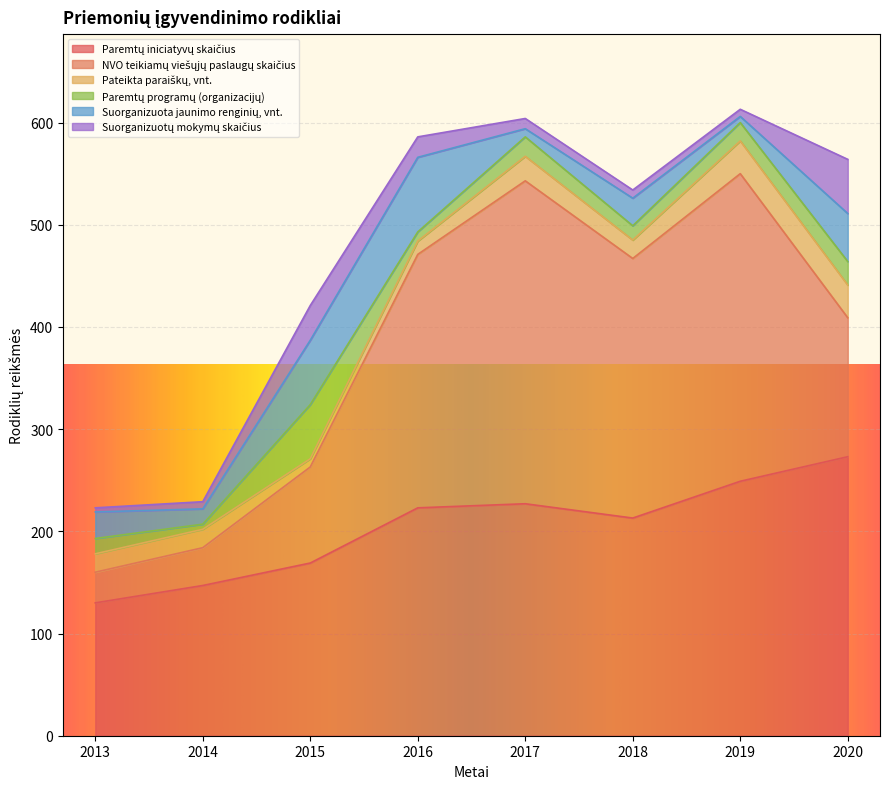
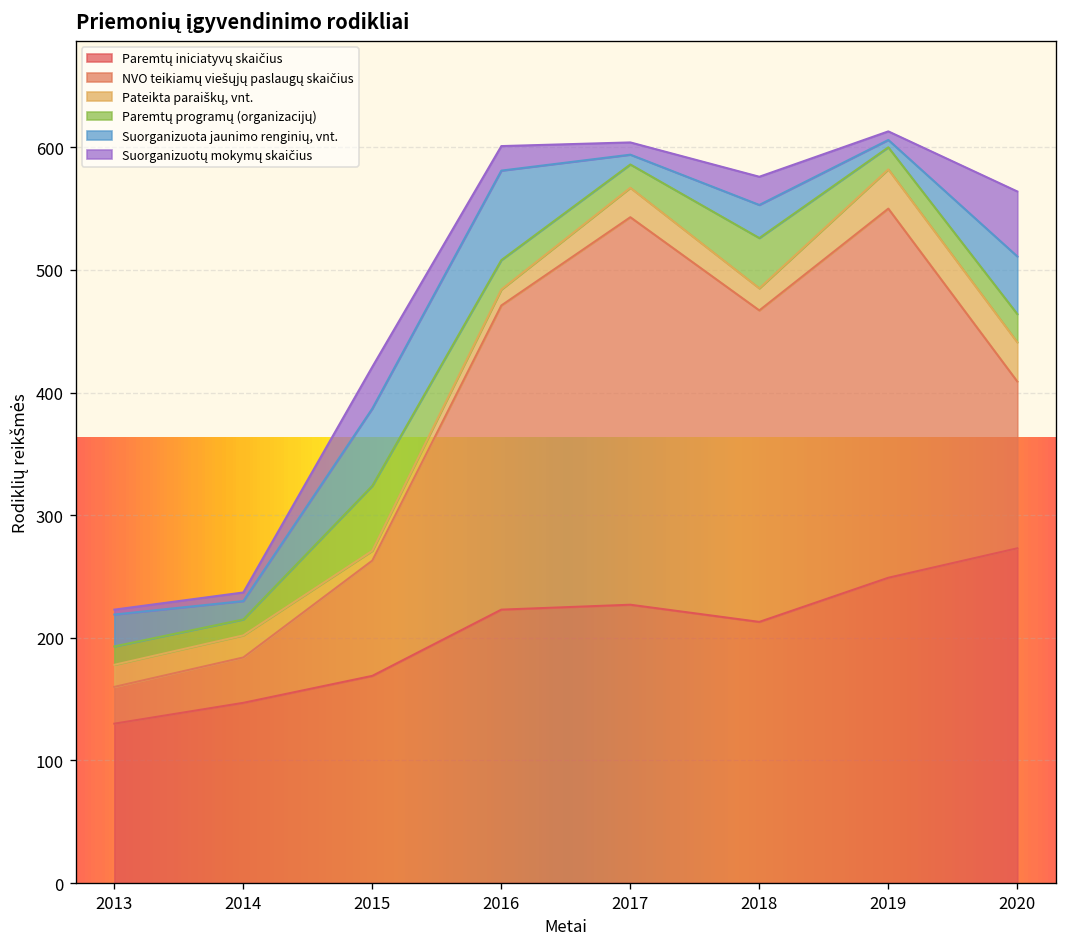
Paremtų programų (organizacijų), 2014: 5 -> 13
Paremtų programų (organizacijų), 2016: 9 -> 24
Paremtų programų (organizacijų), 2018: 14 -> 41
Suorganizuotų mokymų skaičius, 2018: 8 -> 23
